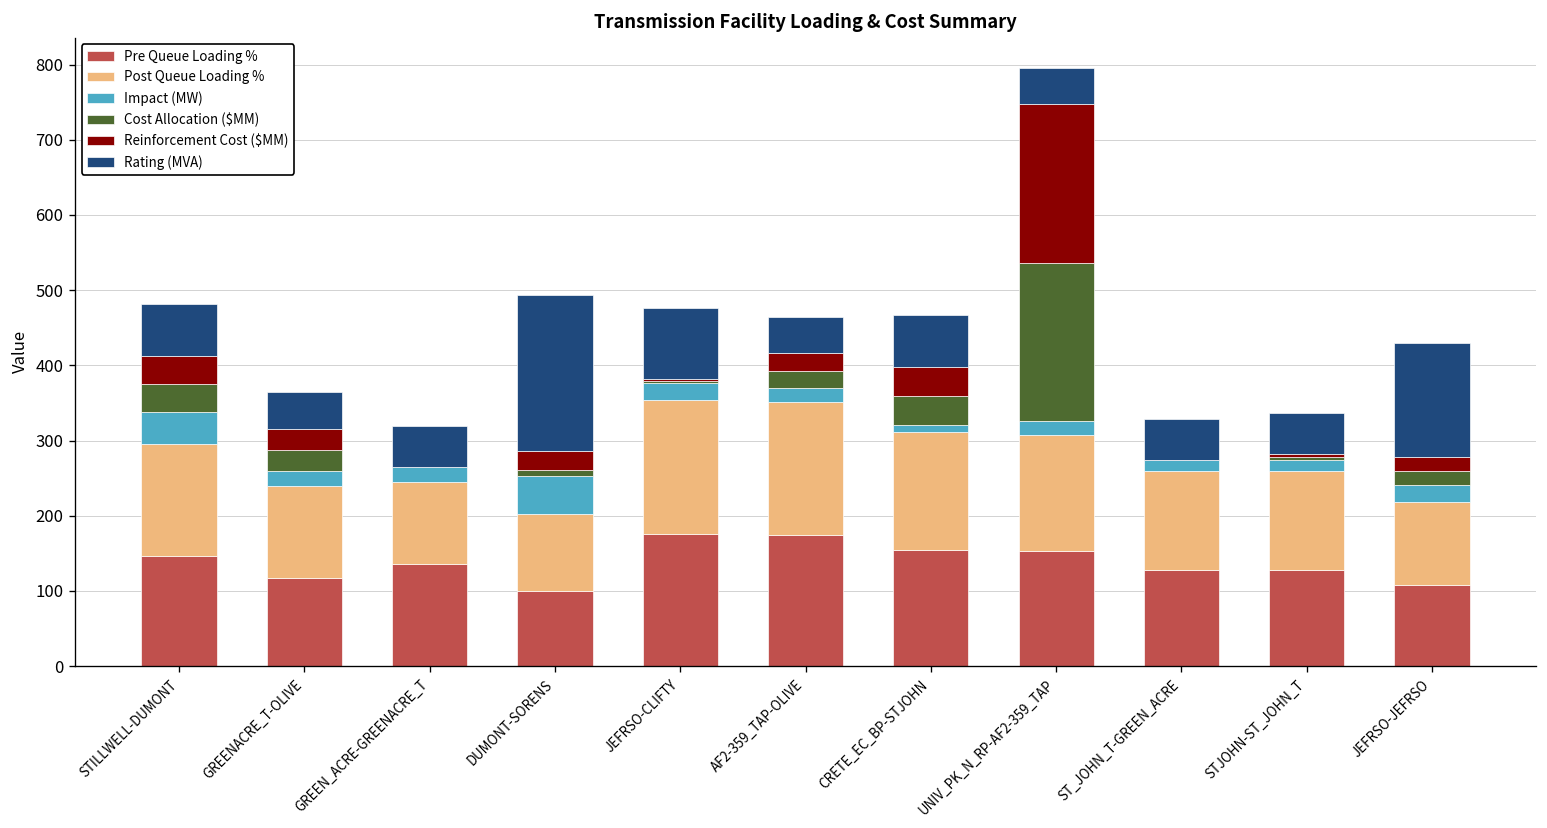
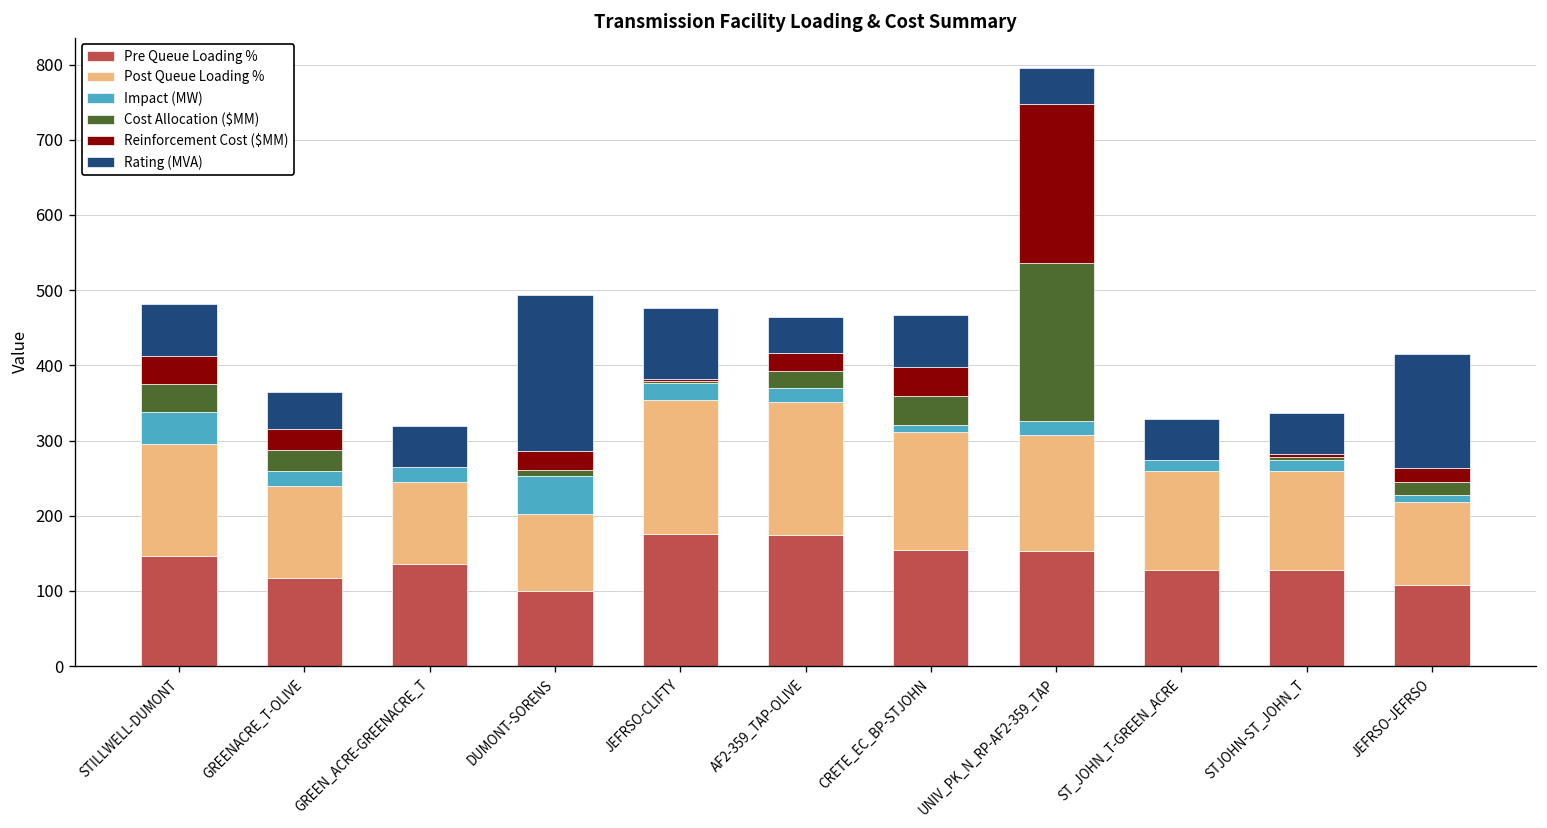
Impact (MW), JEFRSO-JEFRSO: 20 -> 10
